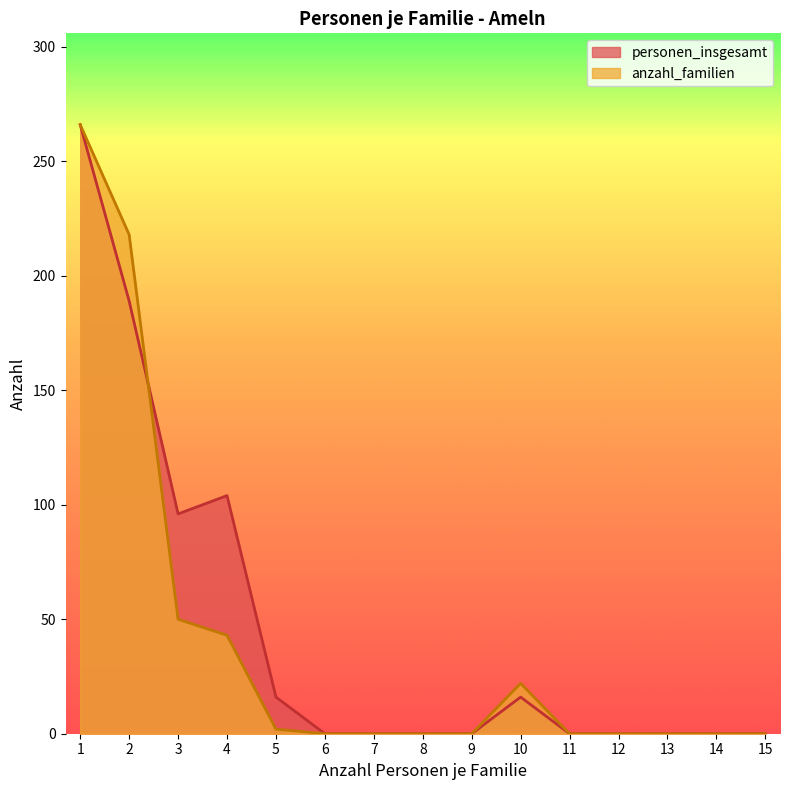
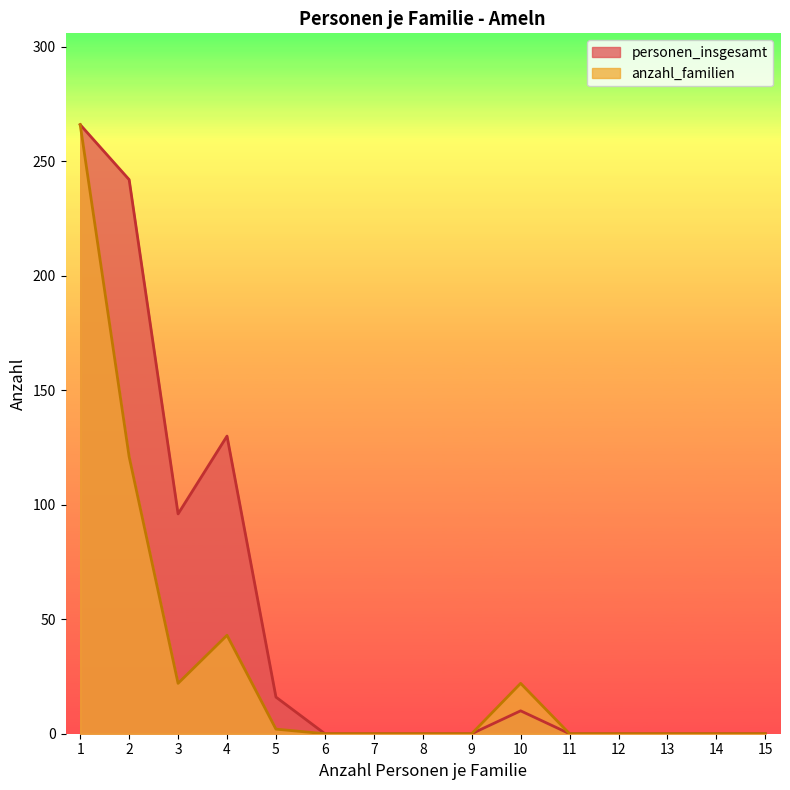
personen_insgesamt, 2: 189 -> 242
anzahl_familien, 2: 218 -> 121
anzahl_familien, 3: 50 -> 22
personen_insgesamt, 4: 104 -> 130
personen_insgesamt, 10: 16 -> 10
